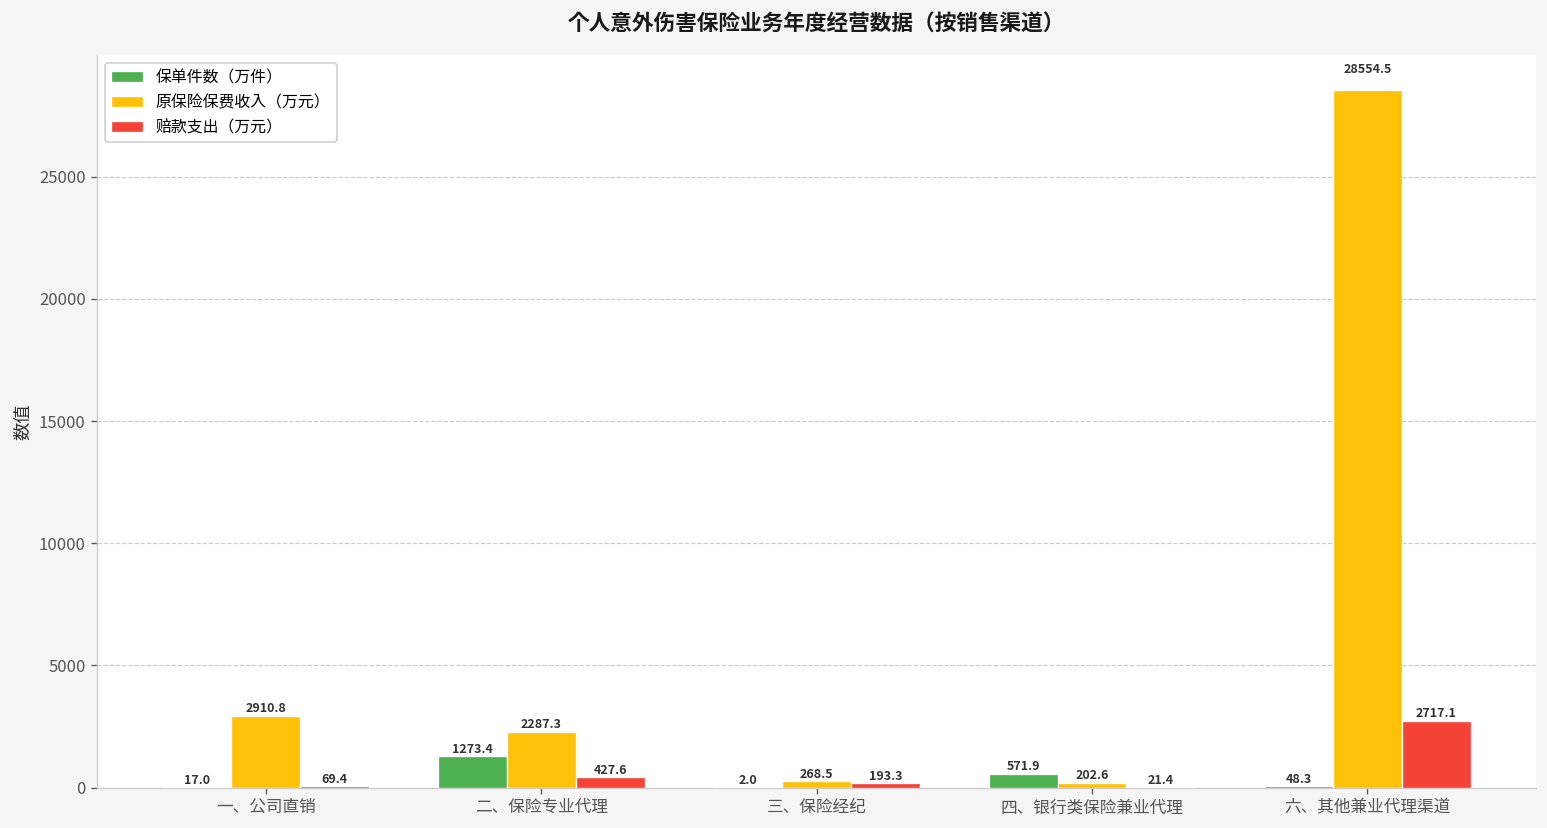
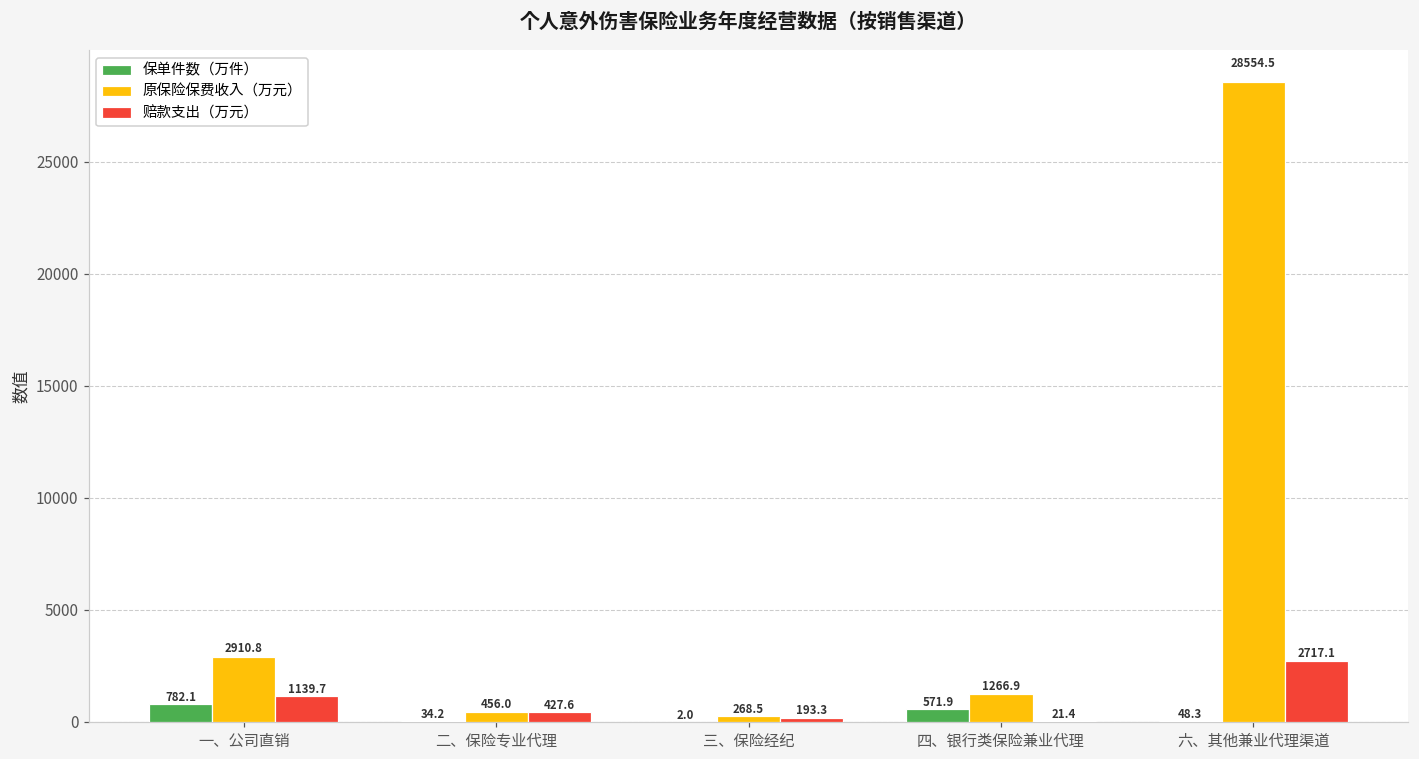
保单件数（万件）, 一、公司直销: 17.0 -> 782.1
赔款支出（万元）, 一、公司直销: 69.4 -> 1139.7
保单件数（万件）, 二、保险专业代理: 1273.4 -> 34.2
原保险保费收入（万元）, 二、保险专业代理: 2287.3 -> 456.0
原保险保费收入（万元）, 四、银行类保险兼业代理: 202.6 -> 1266.9
